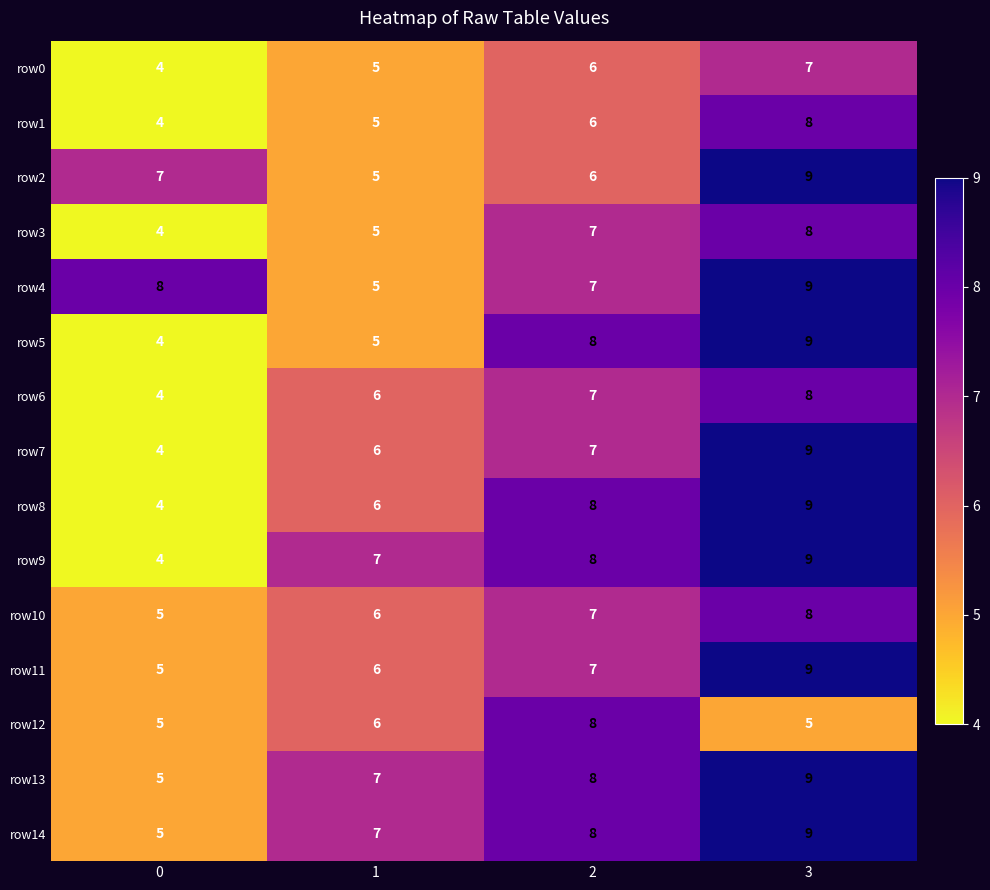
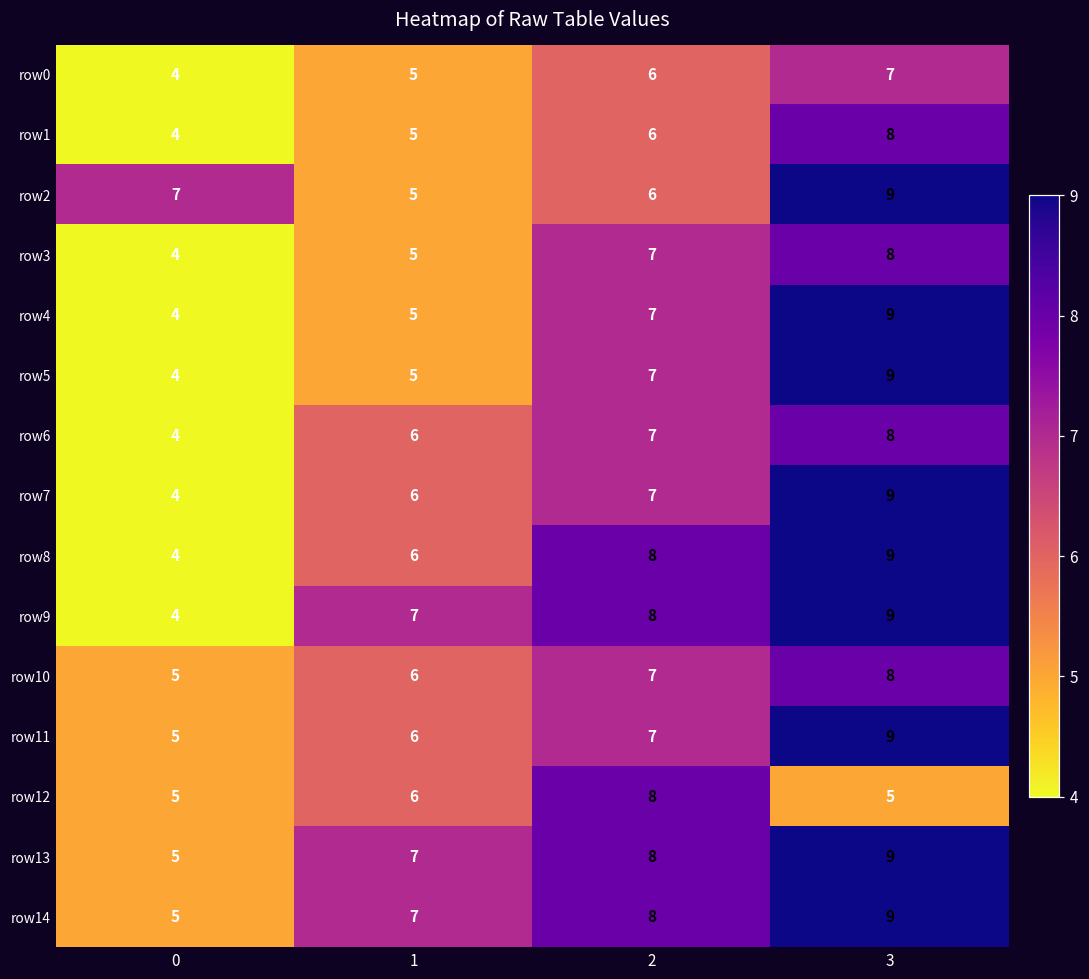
row4, 0: 8 -> 4
row5, 2: 8 -> 7
